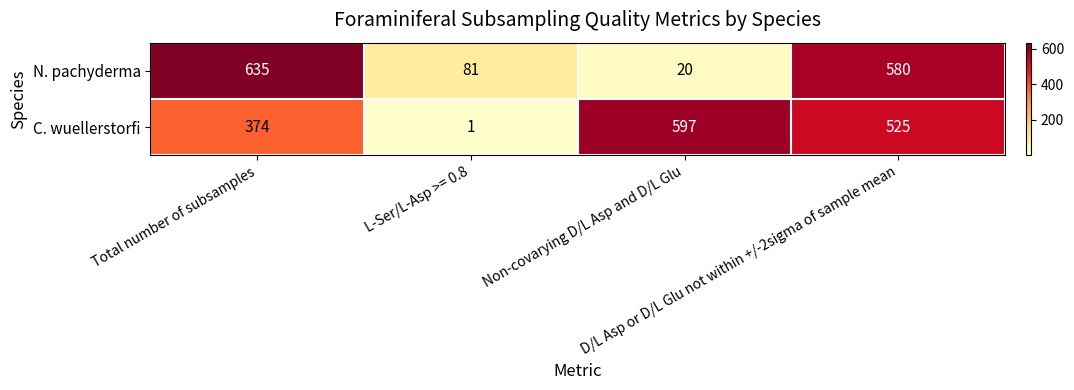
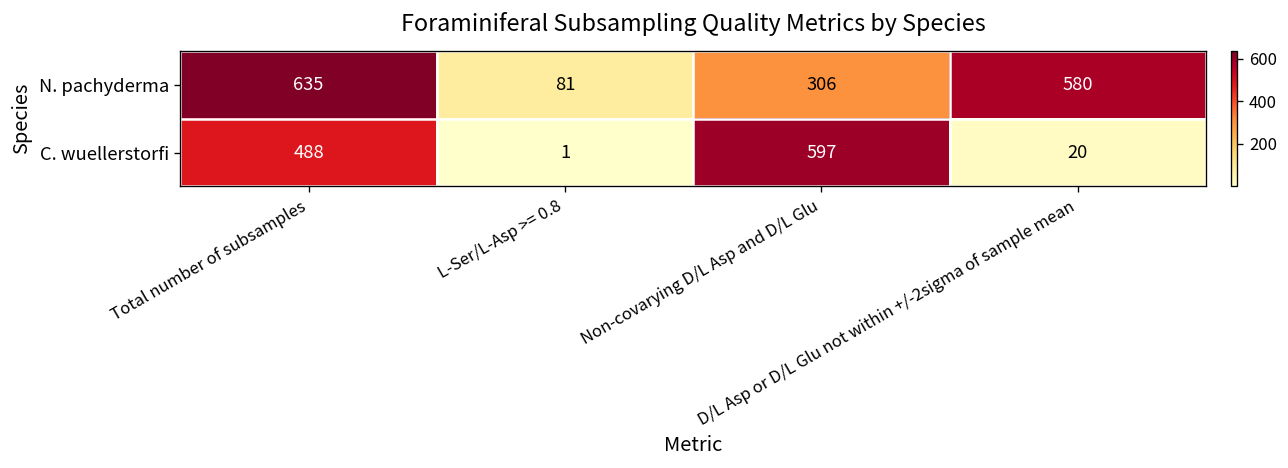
N. pachyderma, Non-covarying D/L Asp and D/L Glu: 20 -> 306
C. wuellerstorfi, Total number of subsamples: 374 -> 488
C. wuellerstorfi, D/L Asp or D/L Glu not within +/-2sigma of sample mean: 525 -> 20
